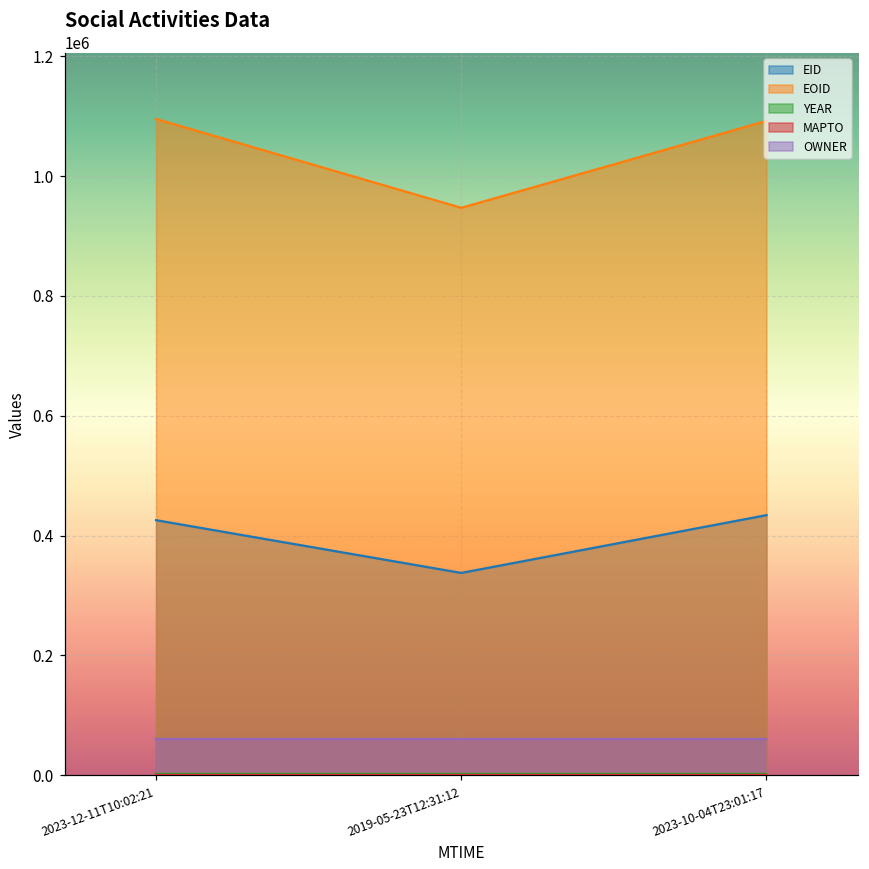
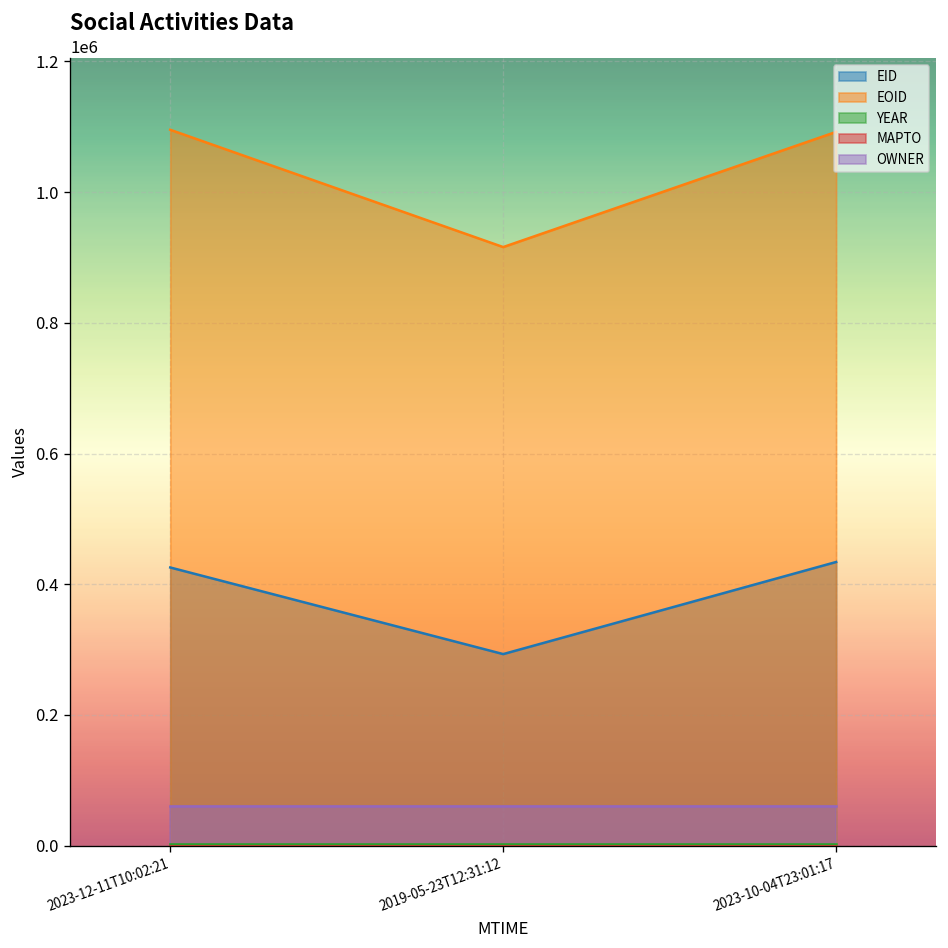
EID, 2019-05-23T12:31:12: 340000 -> 290000
EOID, 2019-05-23T12:31:12: 950000 -> 920000
